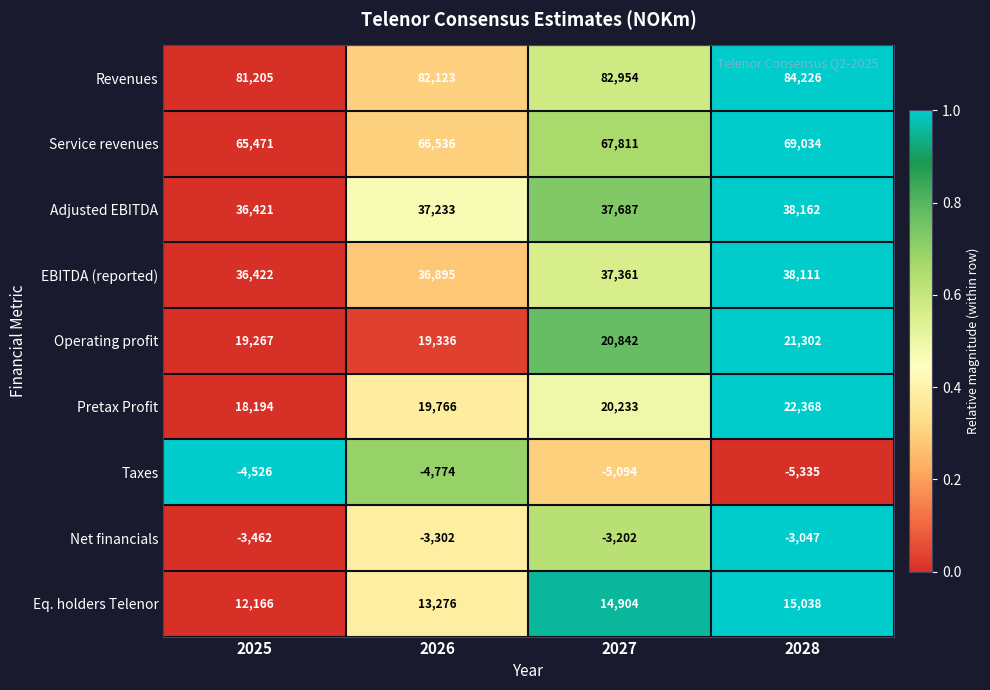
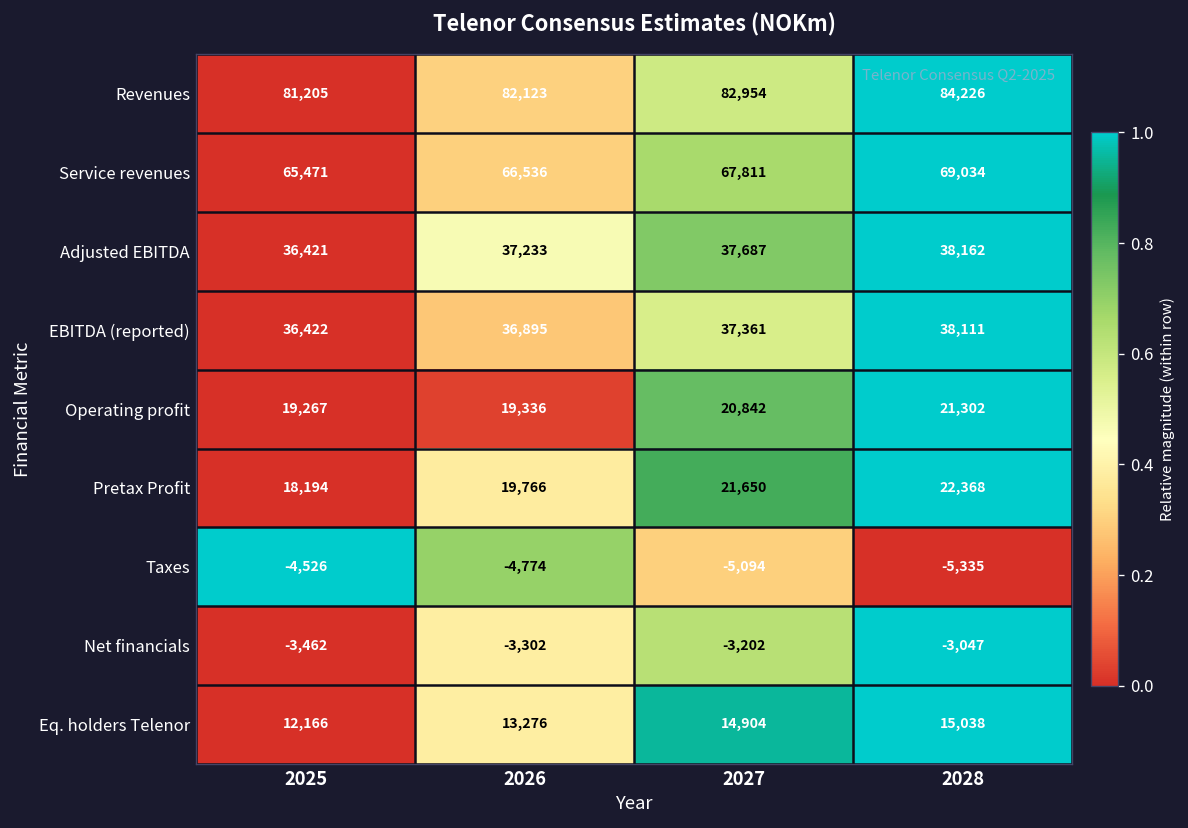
Pretax Profit, 2027: 20,233 -> 21,650
